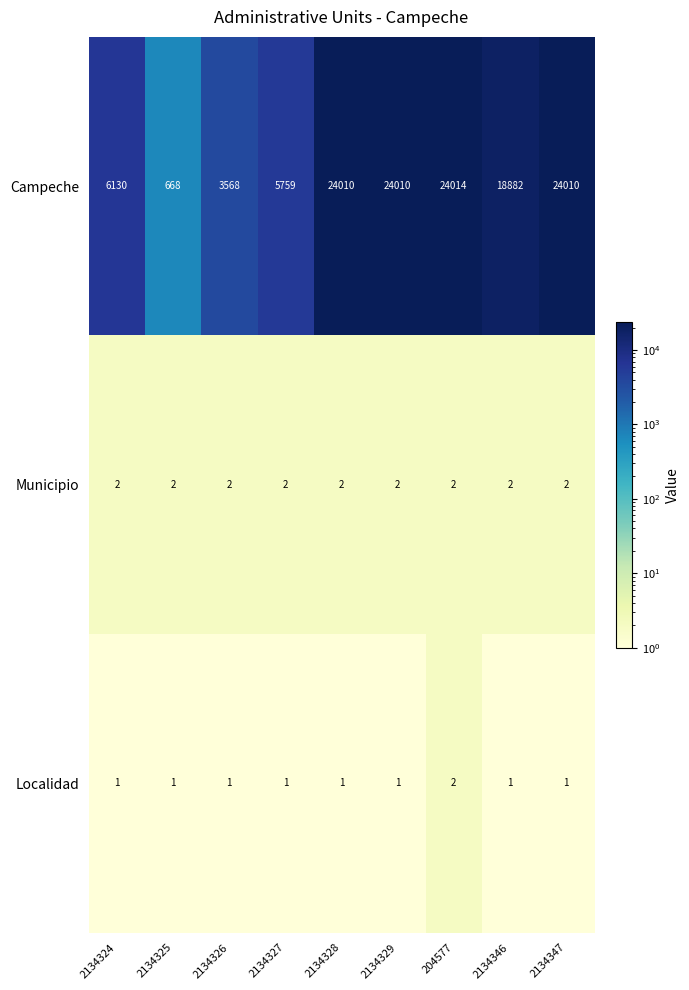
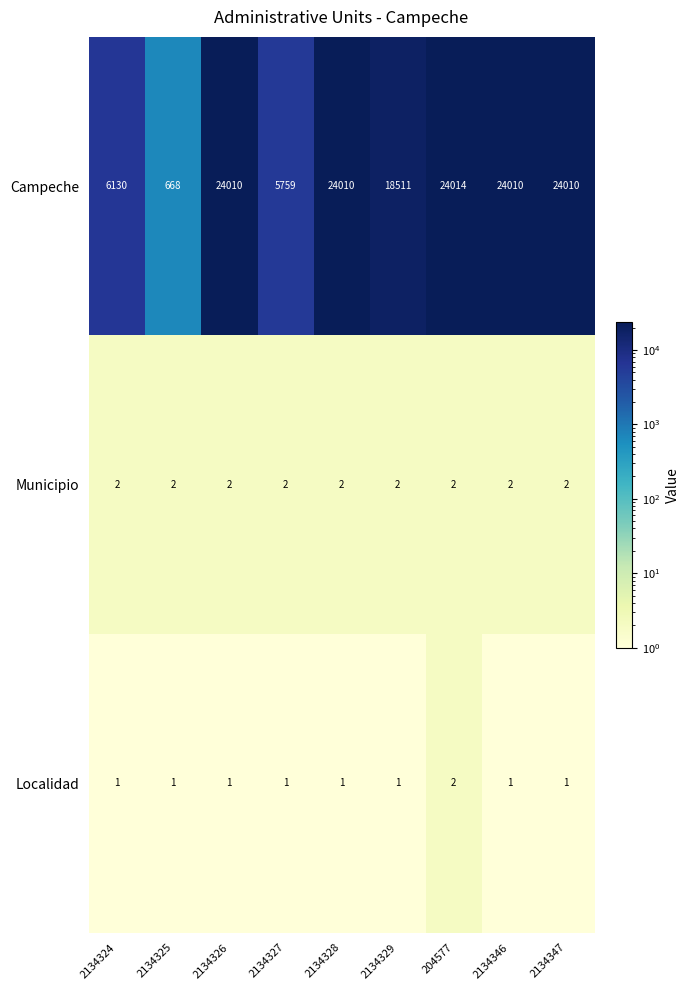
Campeche, 2134326: 3568 -> 24010
Campeche, 2134329: 24010 -> 18511
Campeche, 2134346: 18882 -> 24010
